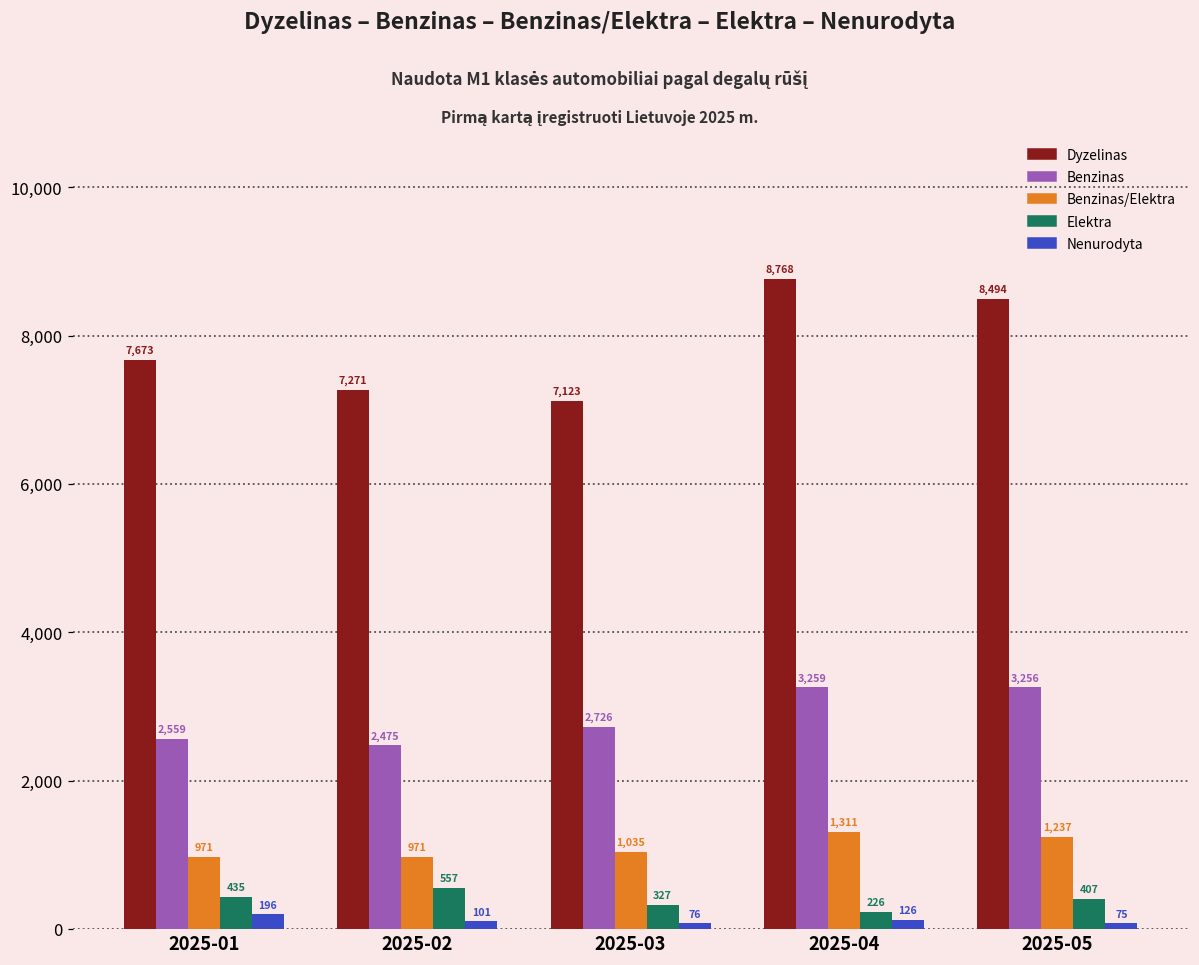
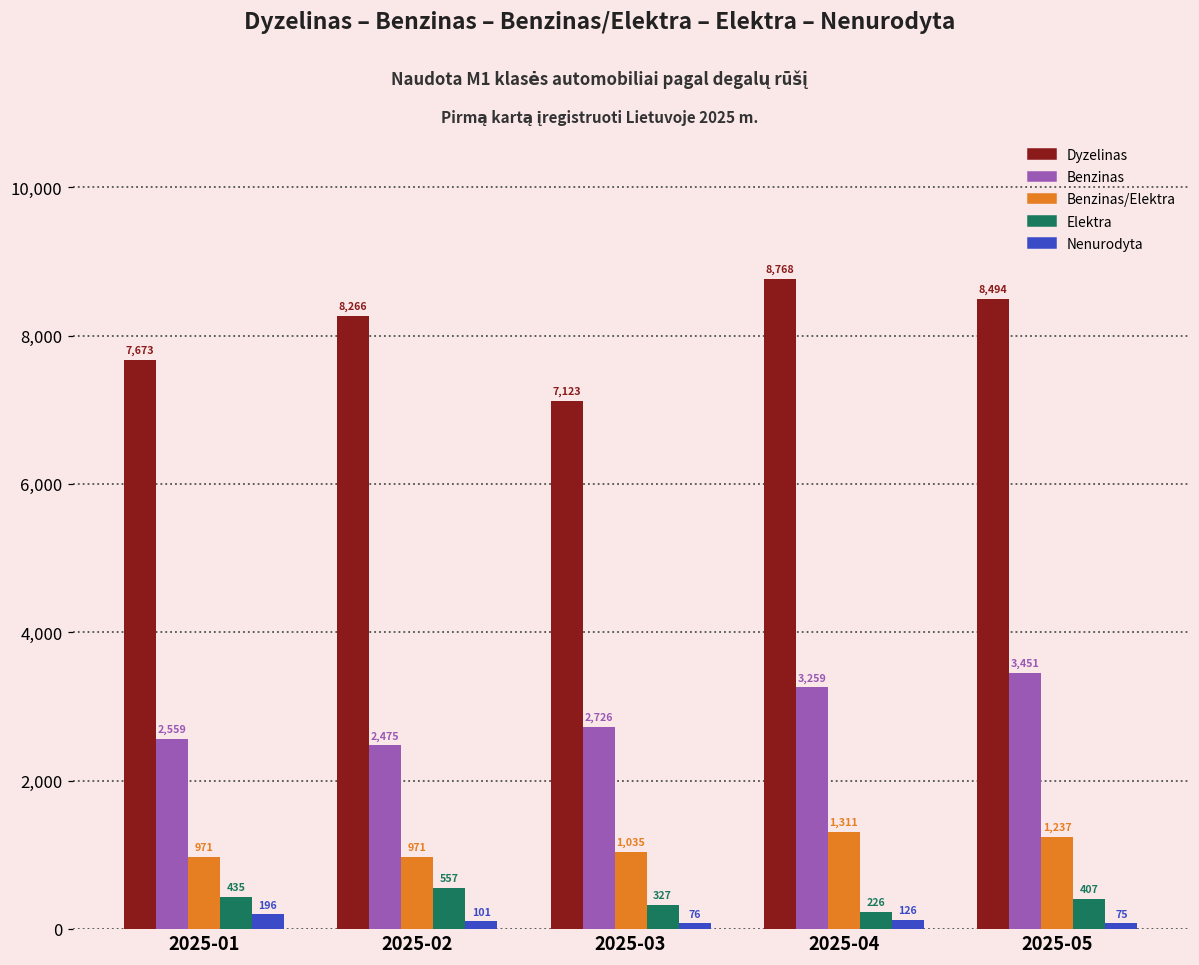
Dyzelinas, 2025-02: 7,271 -> 8,266
Benzinas, 2025-05: 3,256 -> 3,451
